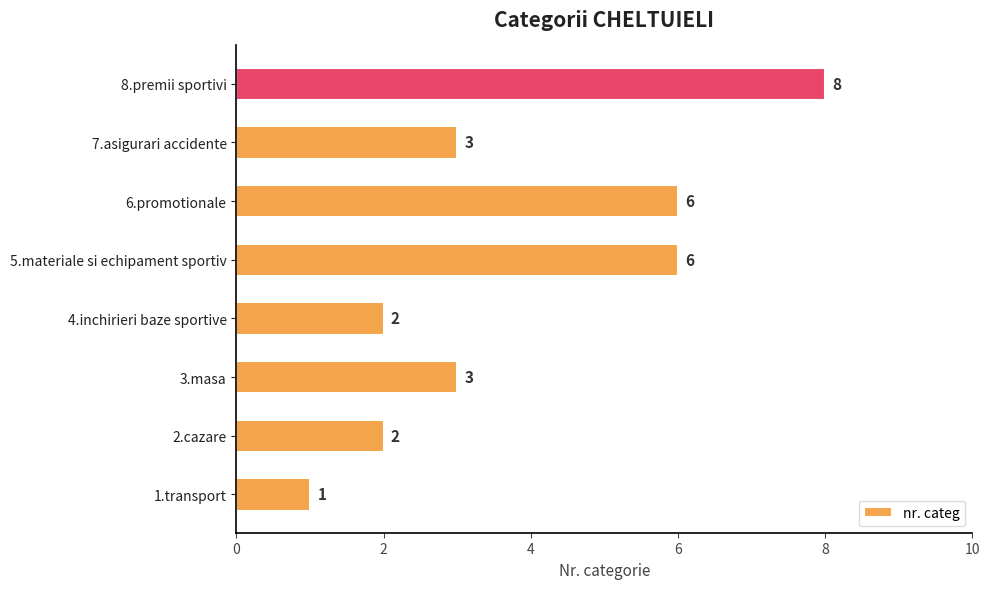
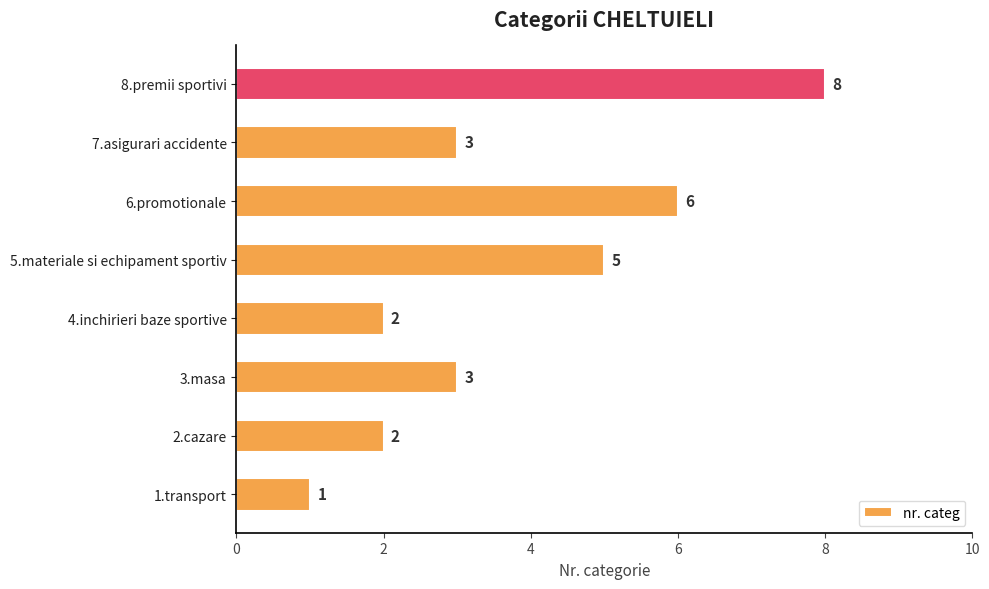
5.materiale si echipament sportiv: 6 -> 5
